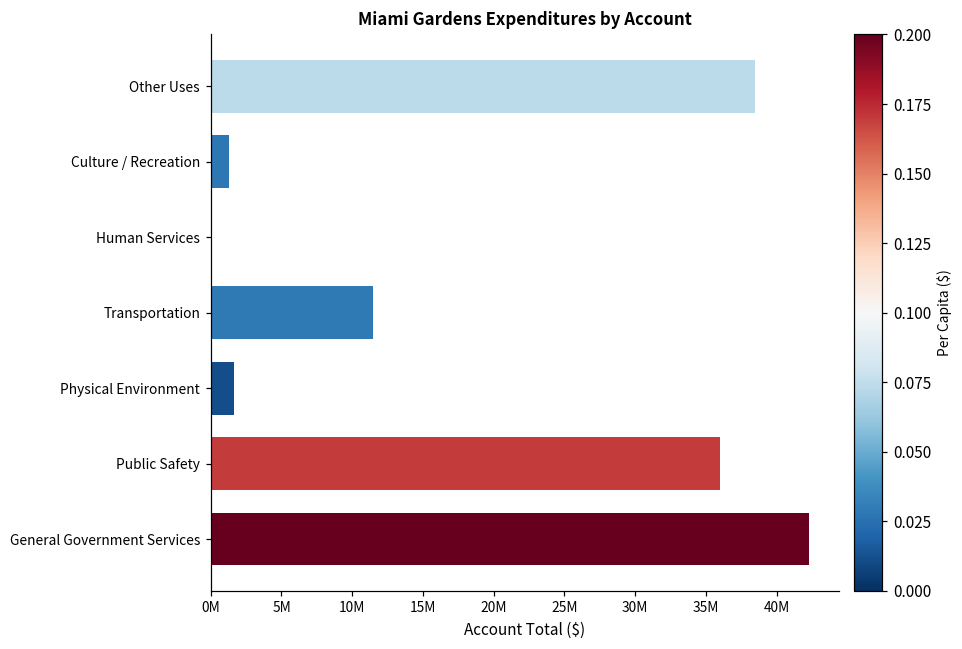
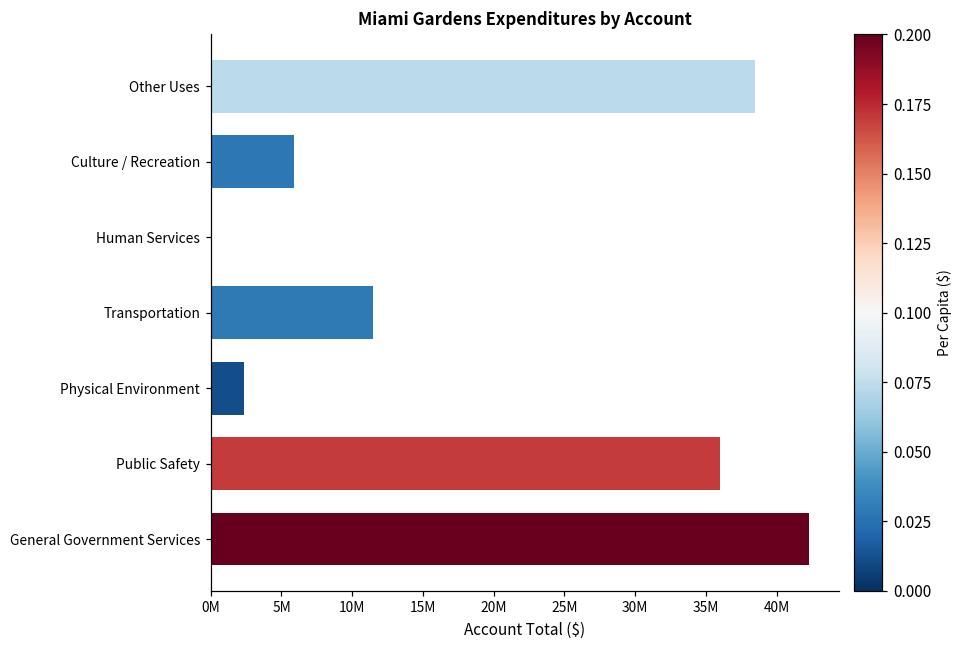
Culture / Recreation: 1300000 -> 5900000
Physical Environment: 1700000 -> 2400000
